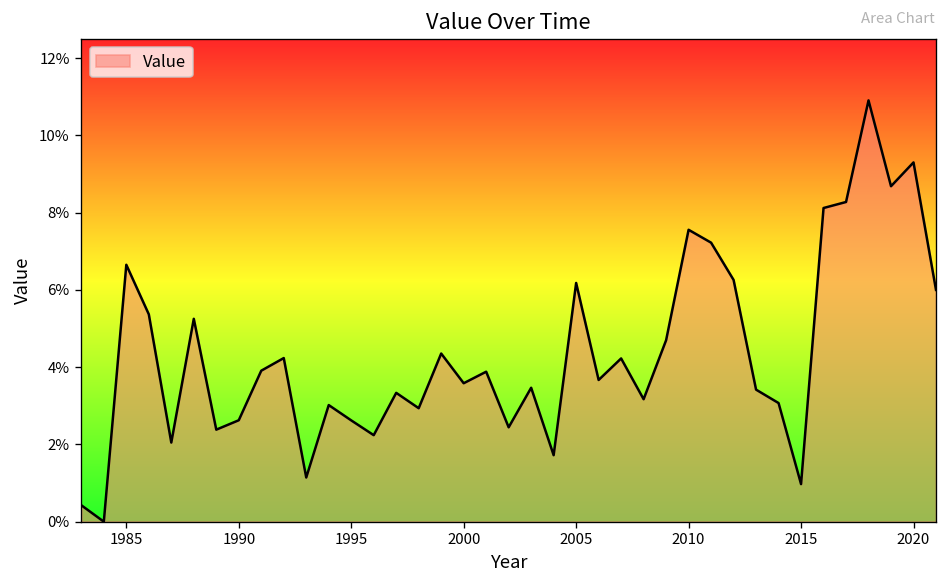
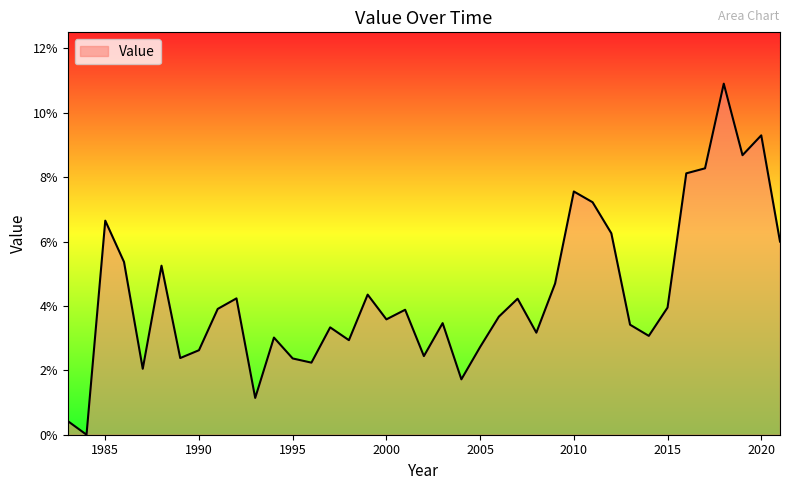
1995: 2.6% -> 2.4%
2005: 6.2% -> 2.7%
2015: 1.0% -> 4.0%
